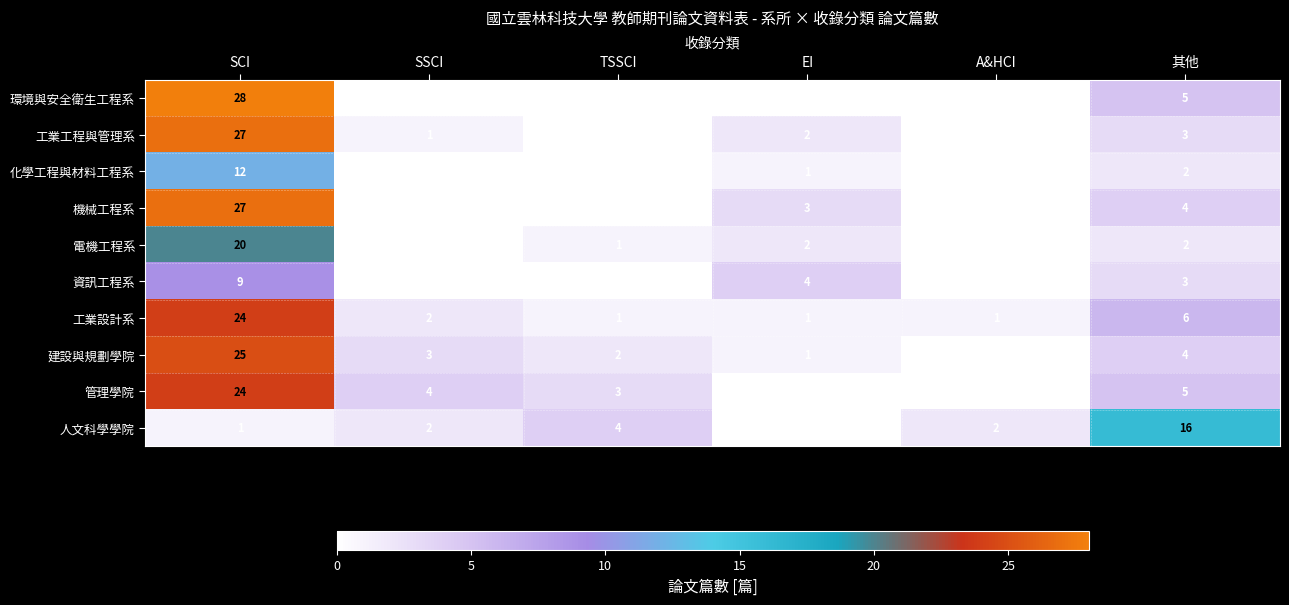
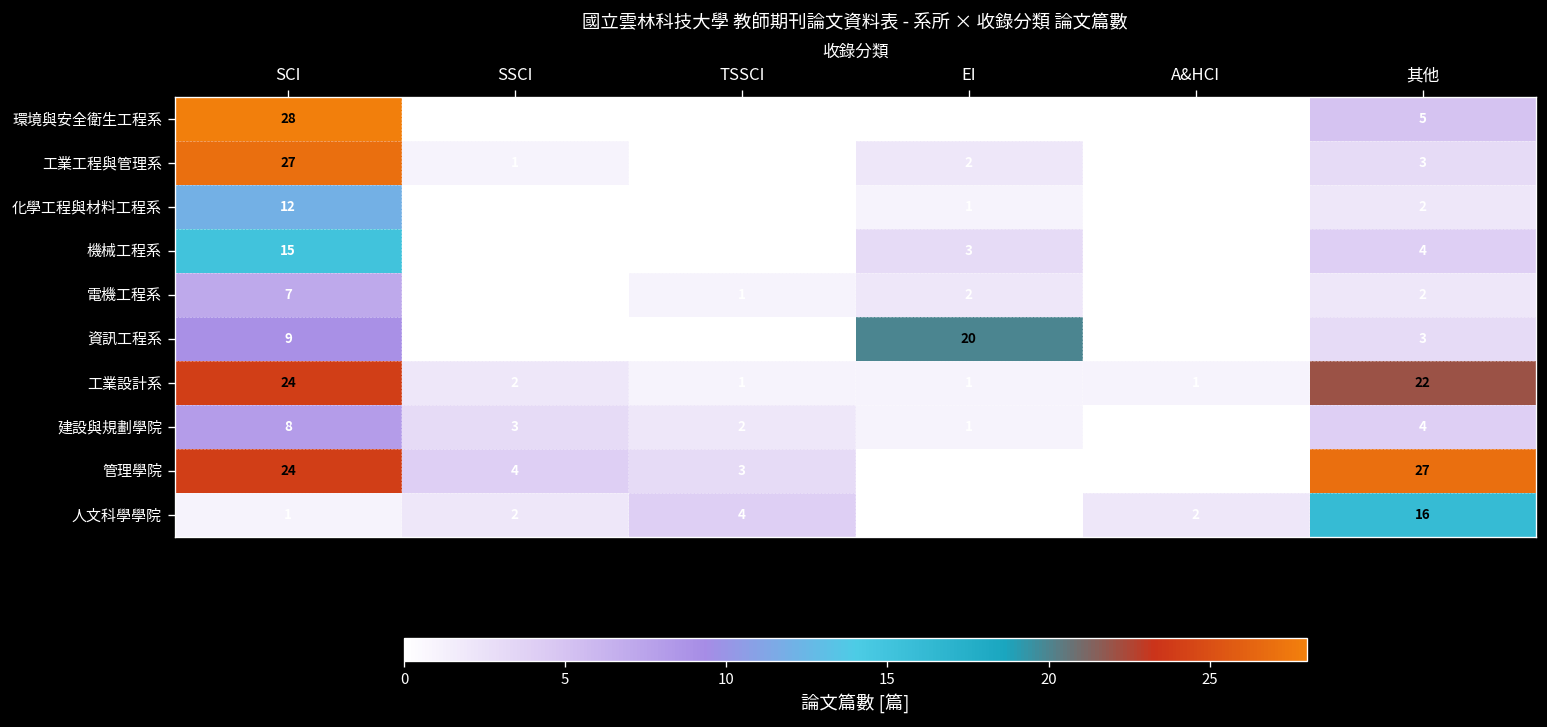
機械工程系, SCI: 27 -> 15
電機工程系, SCI: 20 -> 7
資訊工程系, EI: 4 -> 20
工業設計系, 其他: 6 -> 22
建設與規劃學院, SCI: 25 -> 8
管理學院, 其他: 5 -> 27
